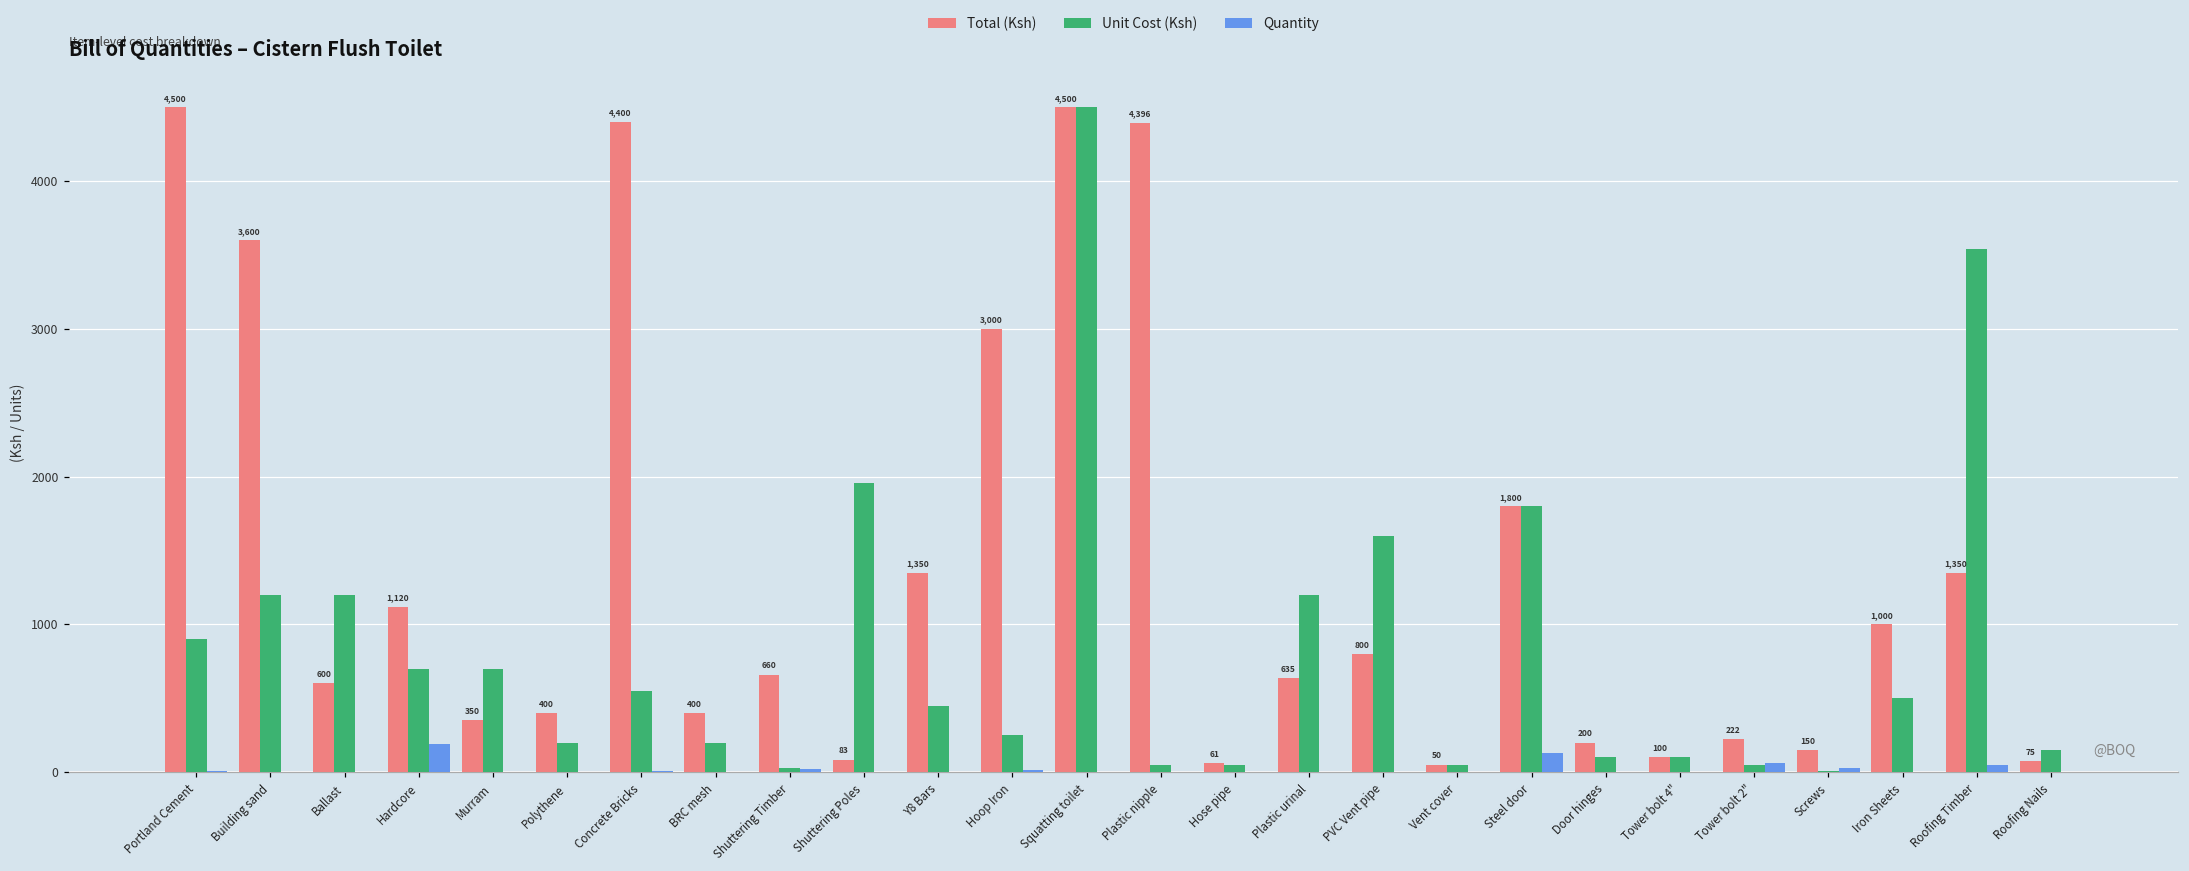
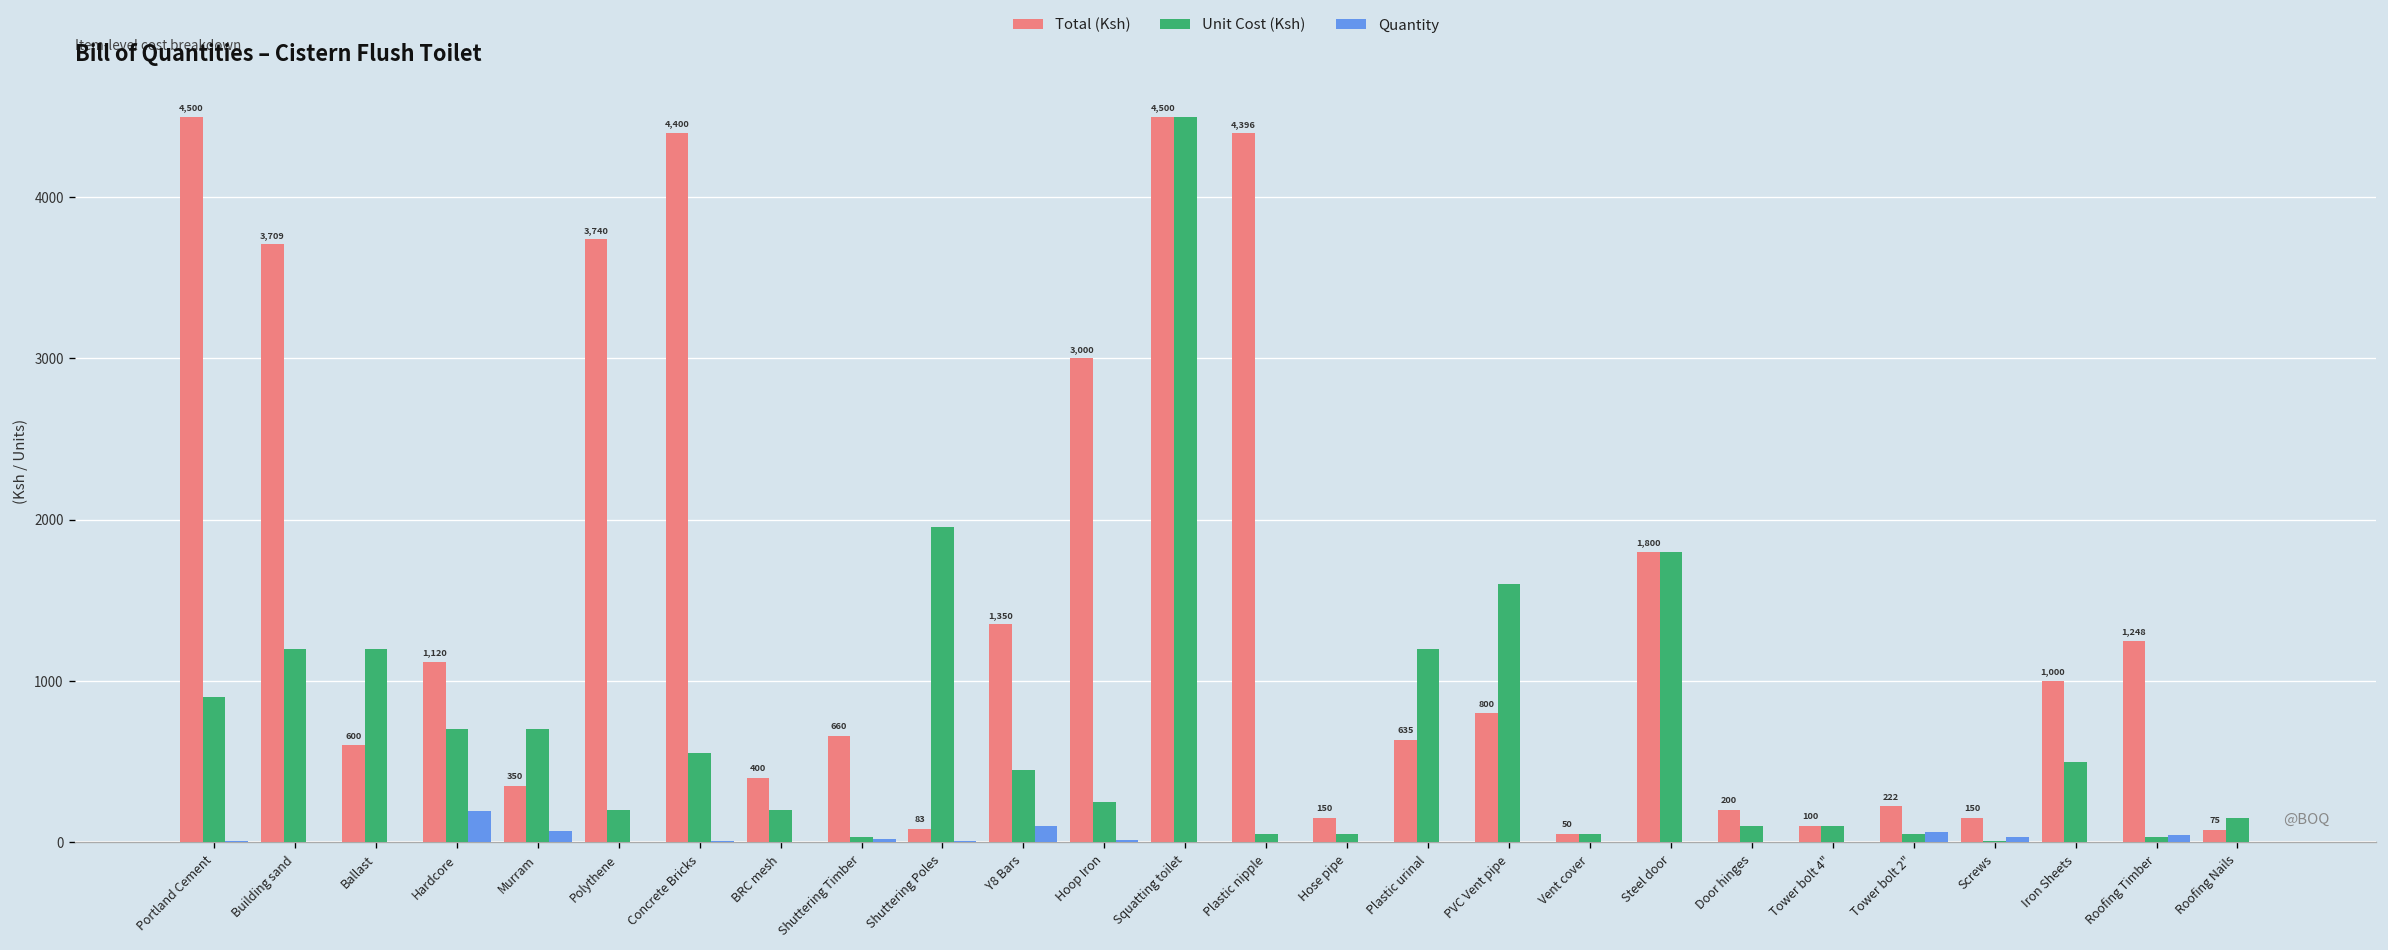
Total (Ksh), Building sand: 3,600 -> 3,709
Quantity, Murram: 0 -> 70
Total (Ksh), Polythene: 400 -> 3,740
Quantity, Y8 Bars: 0 -> 100
Total (Ksh), Hose pipe: 61 -> 150
Quantity, Steel door: 130 -> 0
Total (Ksh), Roofing Timber: 1,350 -> 1,248
Unit Cost (Ksh), Roofing Timber: 3540 -> 30
